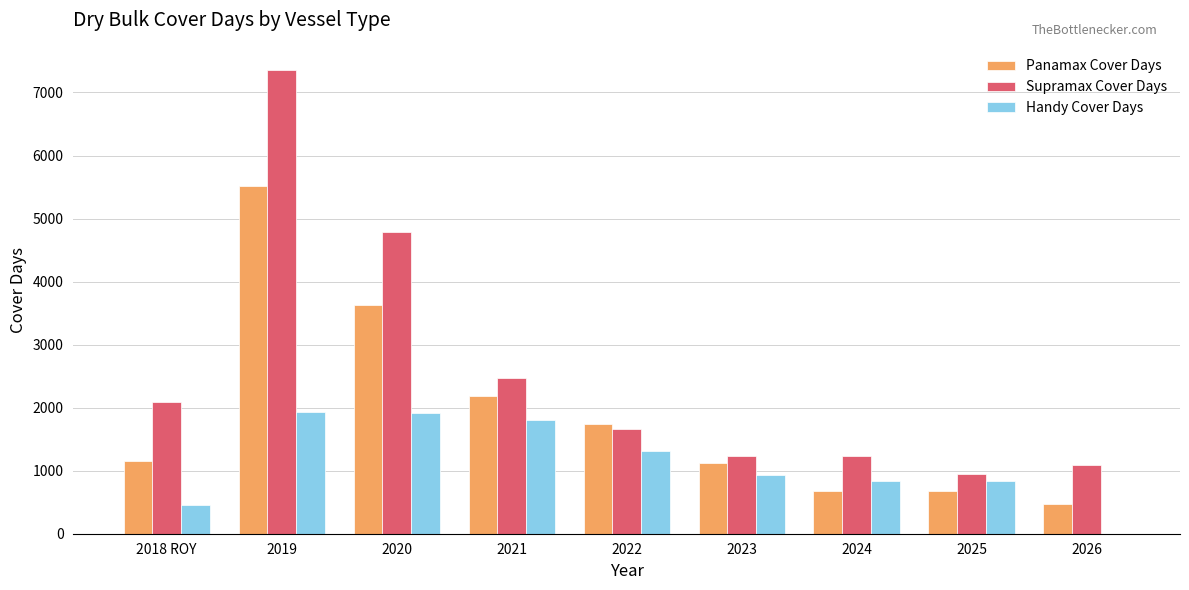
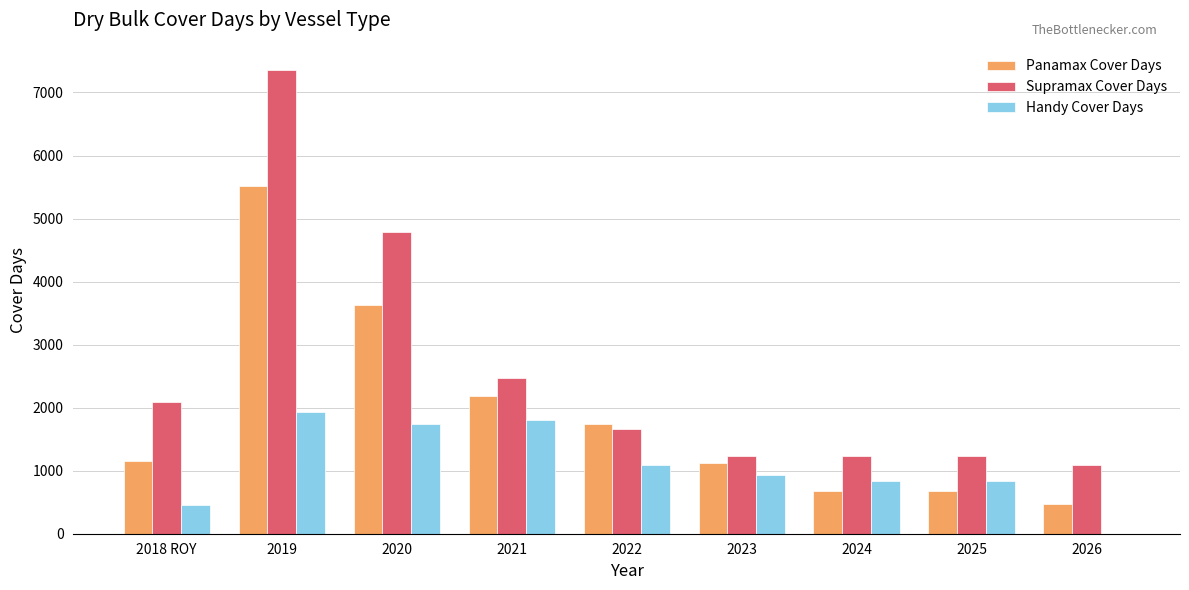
Handy Cover Days, 2020: 1900 -> 1700
Handy Cover Days, 2022: 1300 -> 1100
Supramax Cover Days, 2025: 1000 -> 1200
